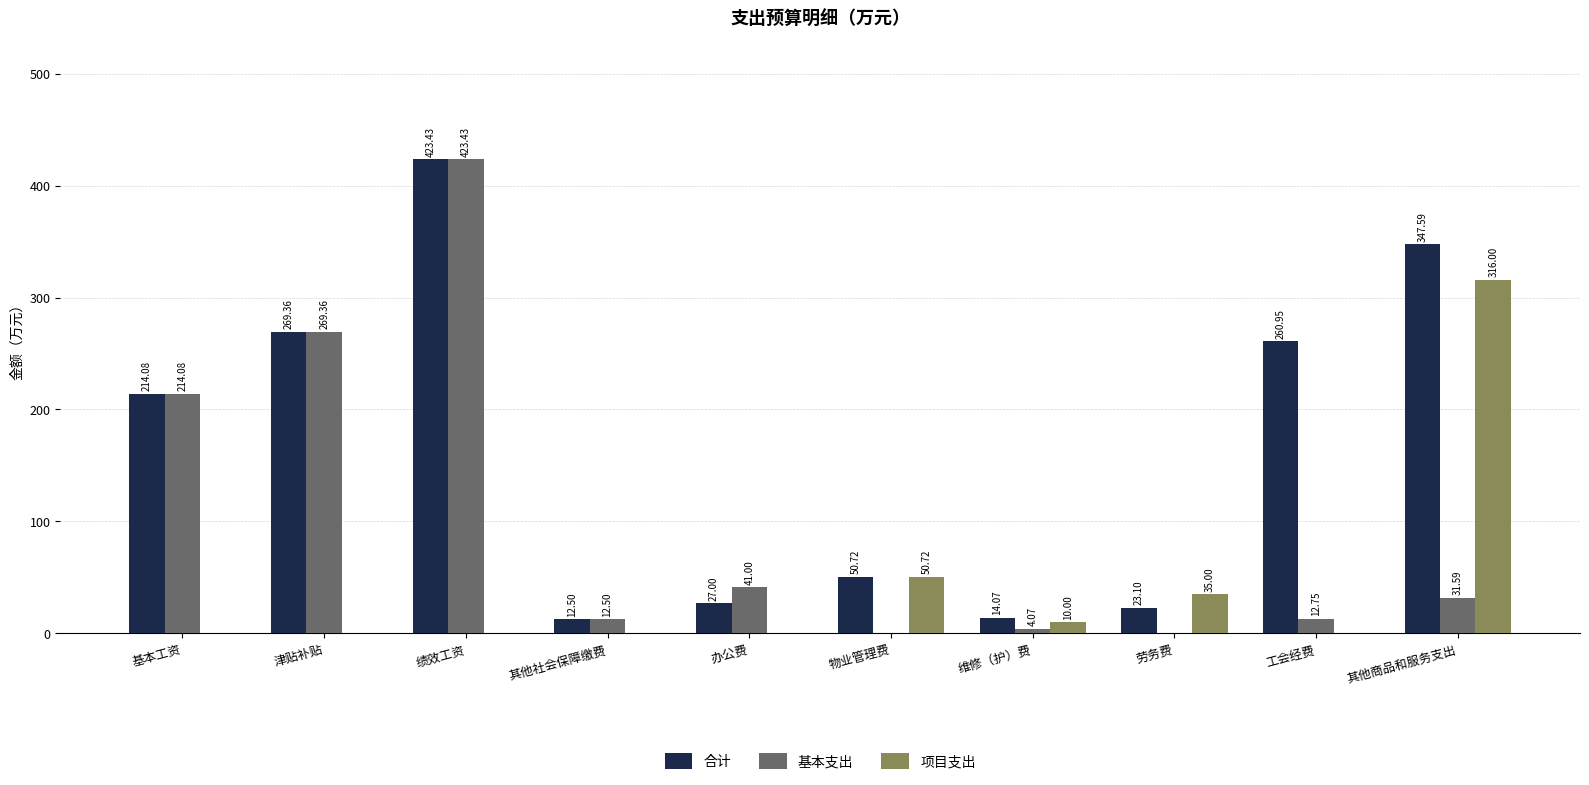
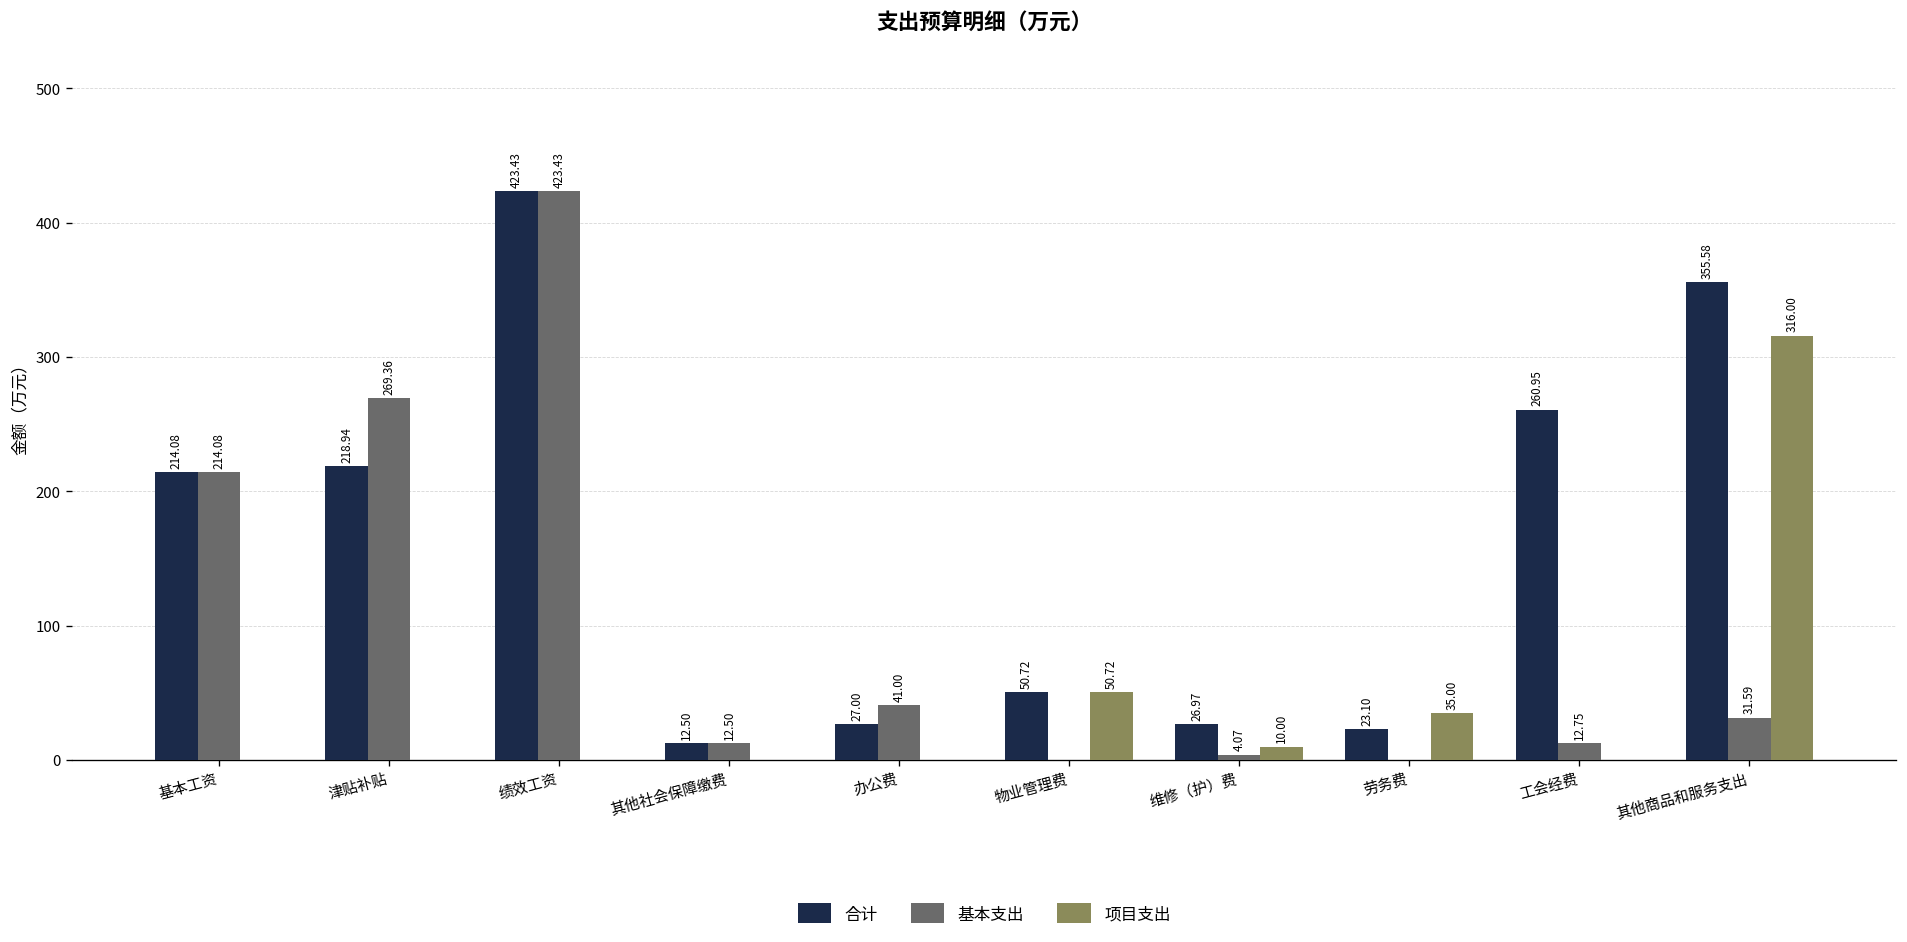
合计, 津贴补贴: 269.36 -> 218.94
合计, 维修（护）费: 14.07 -> 26.97
合计, 其他商品和服务支出: 347.59 -> 355.58
